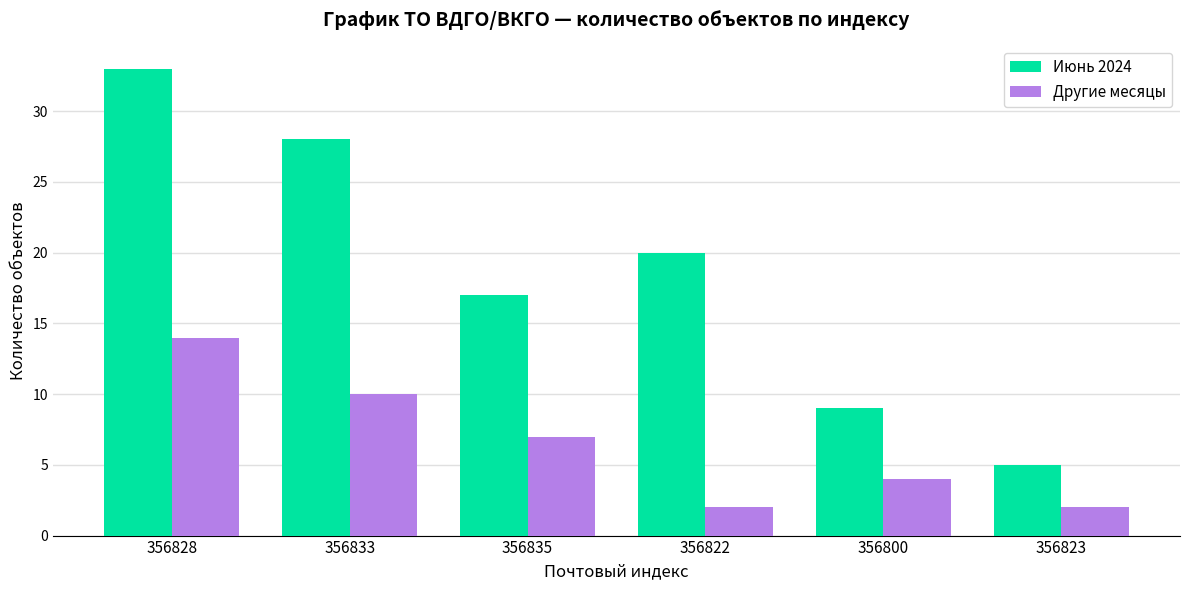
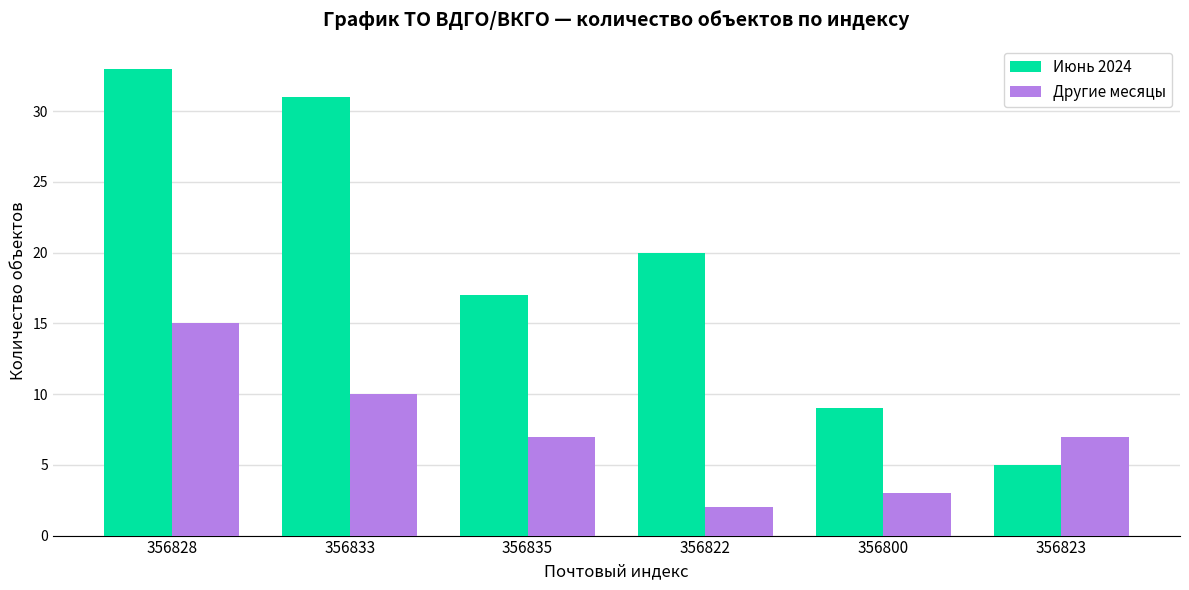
Другие месяцы, 356828: 14 -> 15
Июнь 2024, 356833: 28 -> 31
Другие месяцы, 356800: 4 -> 3
Другие месяцы, 356823: 2 -> 7
